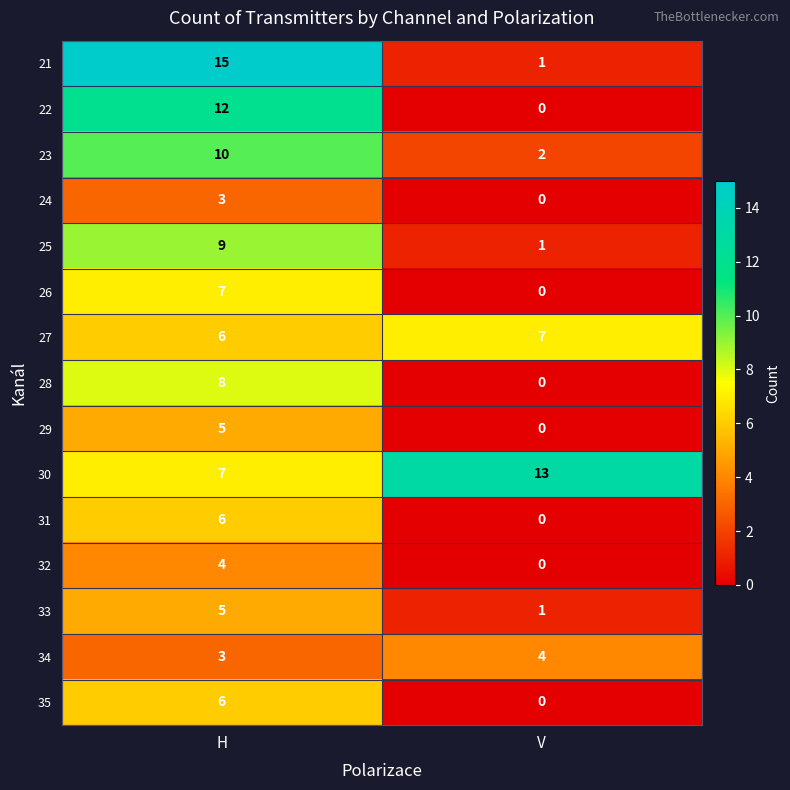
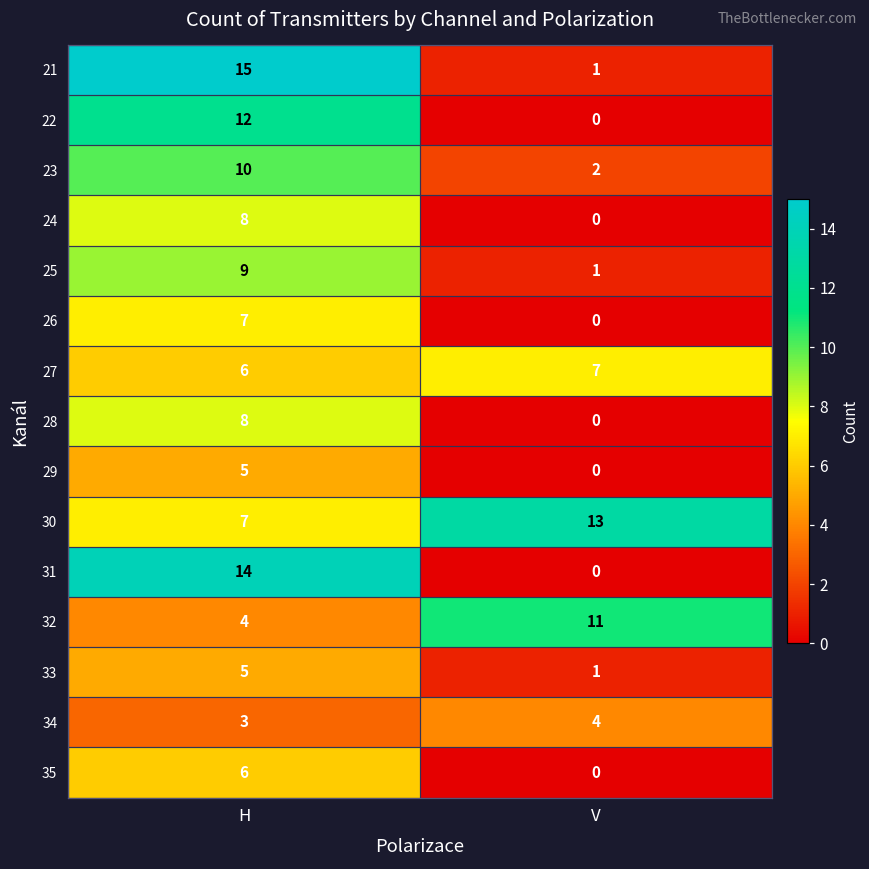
24, H: 3 -> 8
31, H: 6 -> 14
32, V: 0 -> 11
